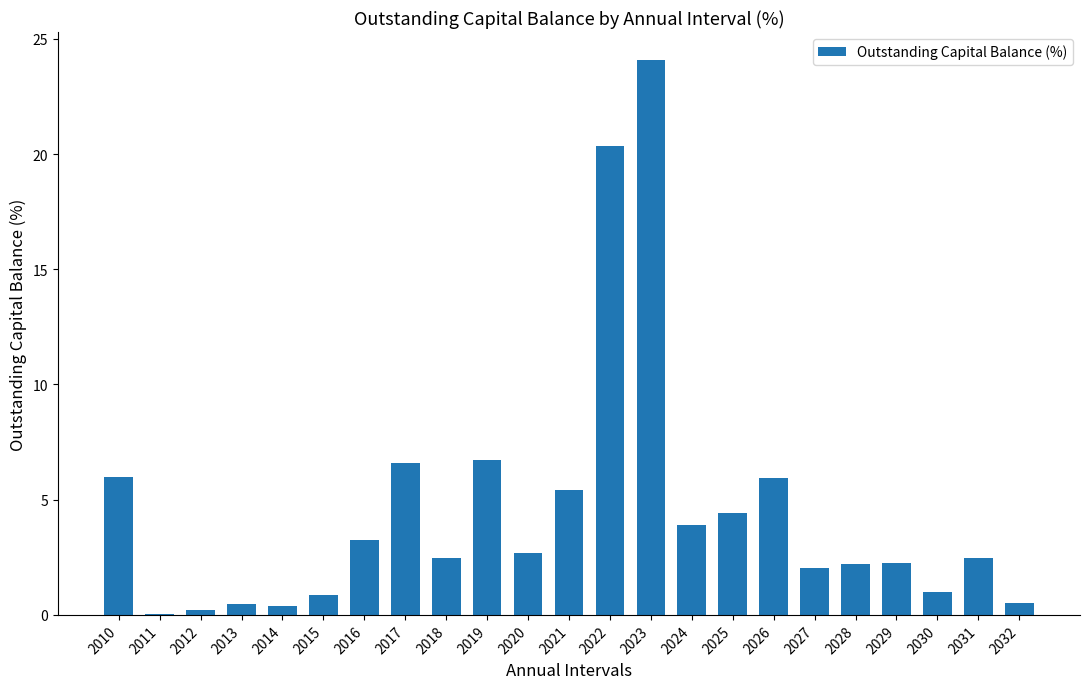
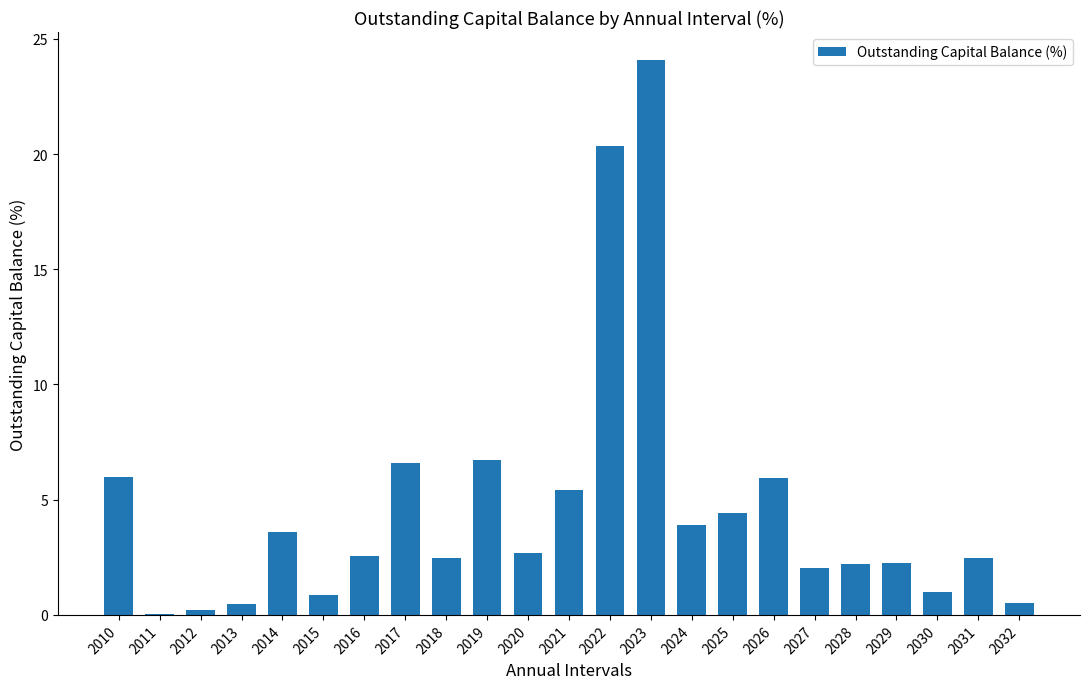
2014: 0.4 -> 3.6
2016: 3.3 -> 2.6
